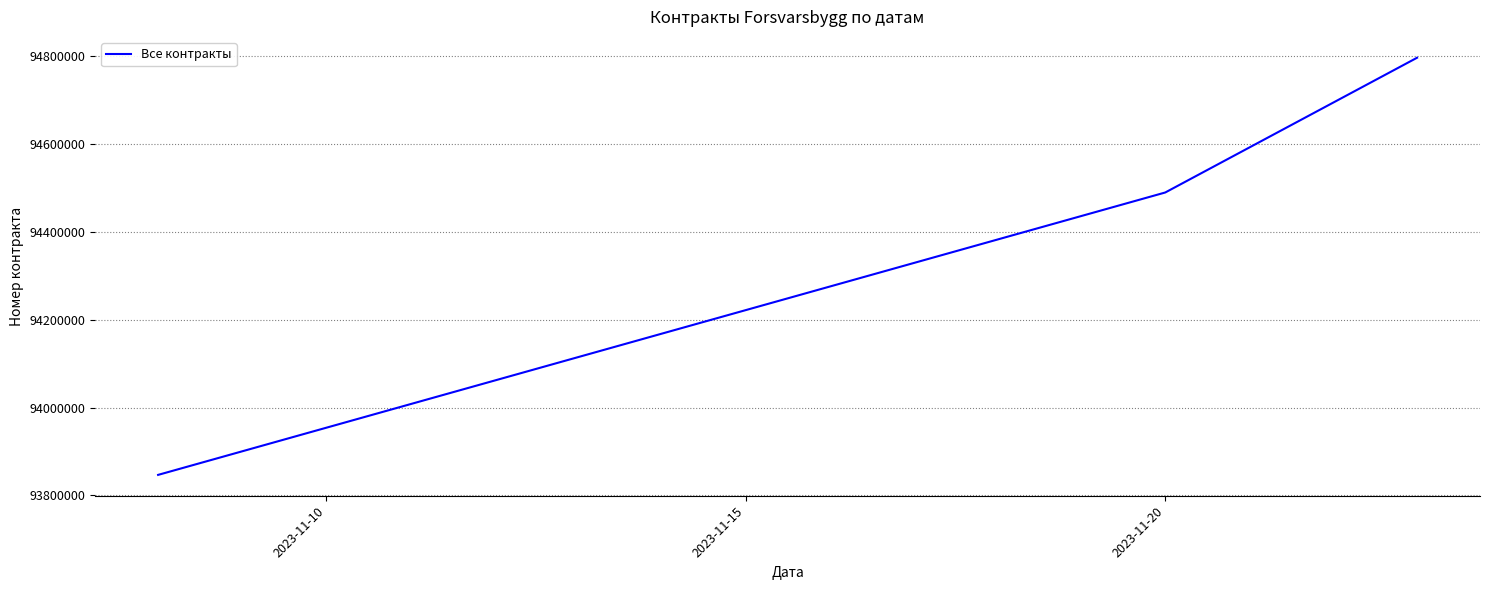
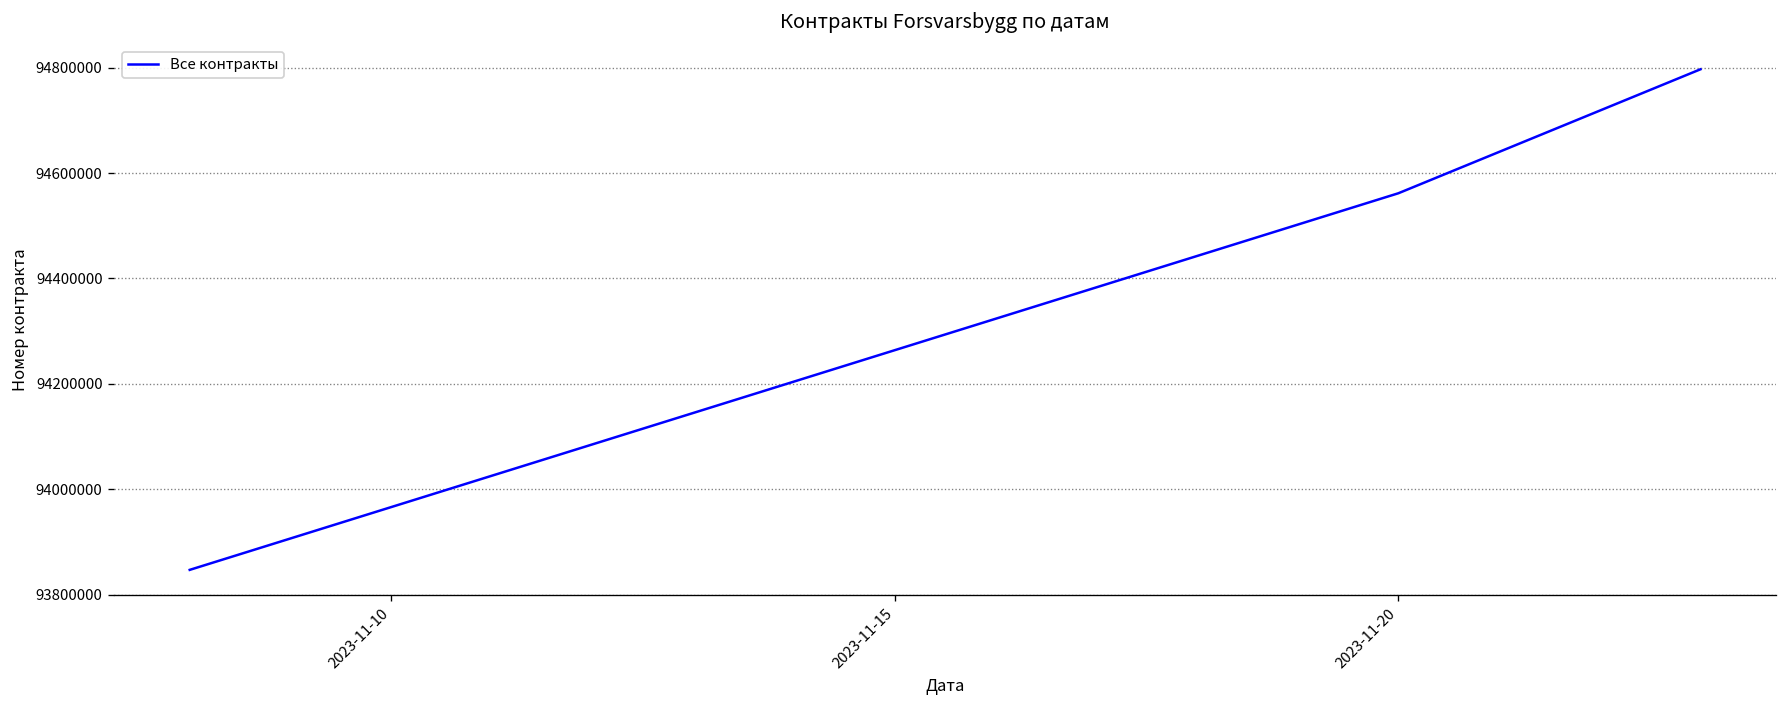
2023-11-20: 94490000 -> 94560000
